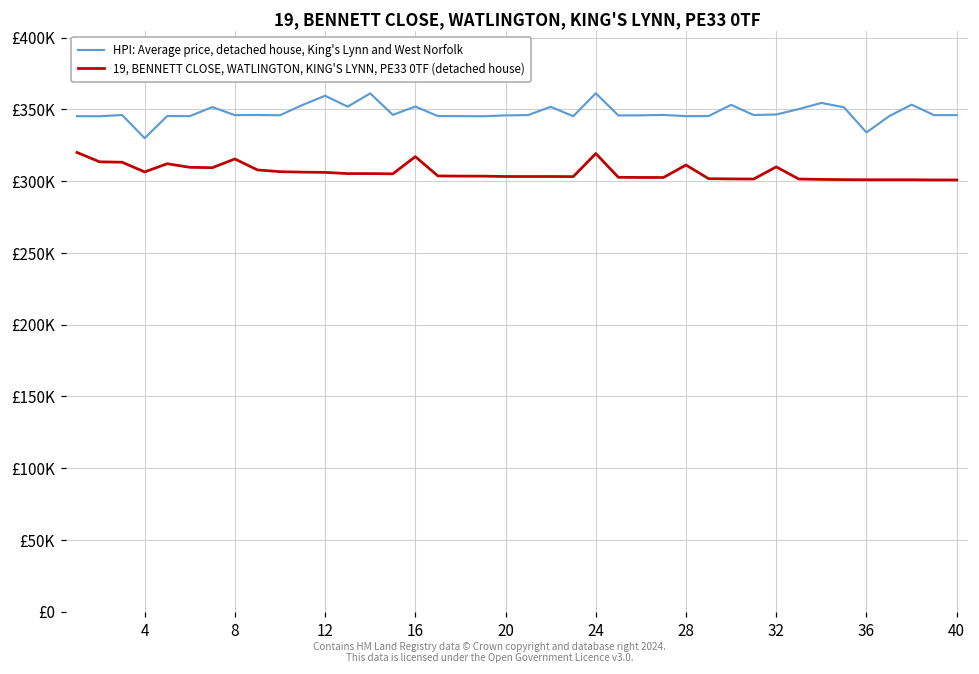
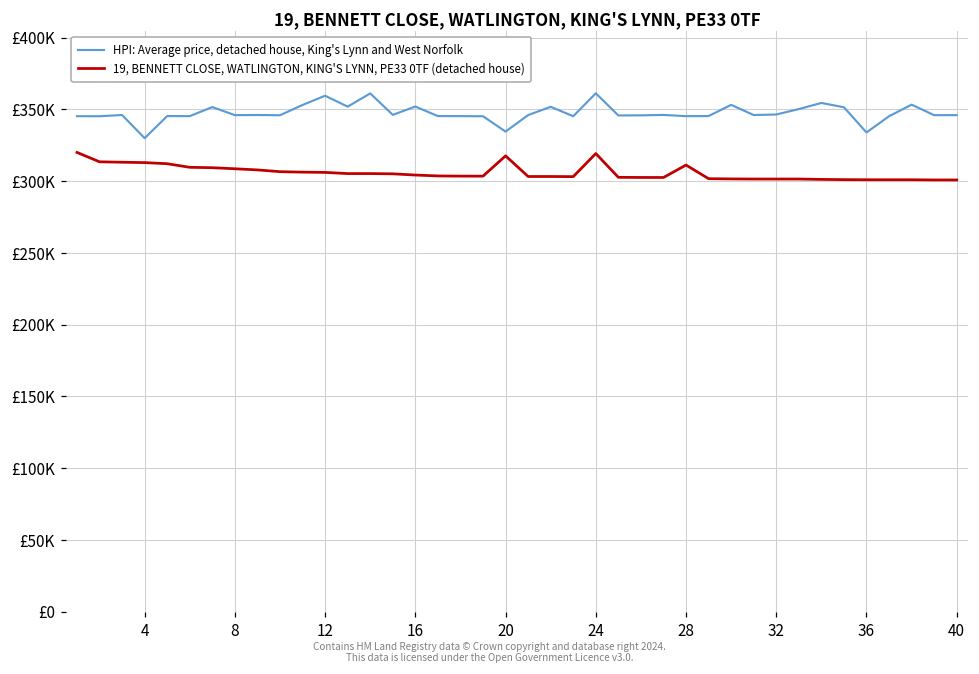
19, BENNETT CLOSE, WATLINGTON, KING'S LYNN, PE33 0TF (detached house), 4: £306000 -> £313000
19, BENNETT CLOSE, WATLINGTON, KING'S LYNN, PE33 0TF (detached house), 8: £315000 -> £309000
19, BENNETT CLOSE, WATLINGTON, KING'S LYNN, PE33 0TF (detached house), 16: £317000 -> £304000
HPI: Average price, detached house, King's Lynn and West Norfolk, 20: £346000 -> £335000
19, BENNETT CLOSE, WATLINGTON, KING'S LYNN, PE33 0TF (detached house), 20: £303000 -> £318000
19, BENNETT CLOSE, WATLINGTON, KING'S LYNN, PE33 0TF (detached house), 32: £310000 -> £301000
